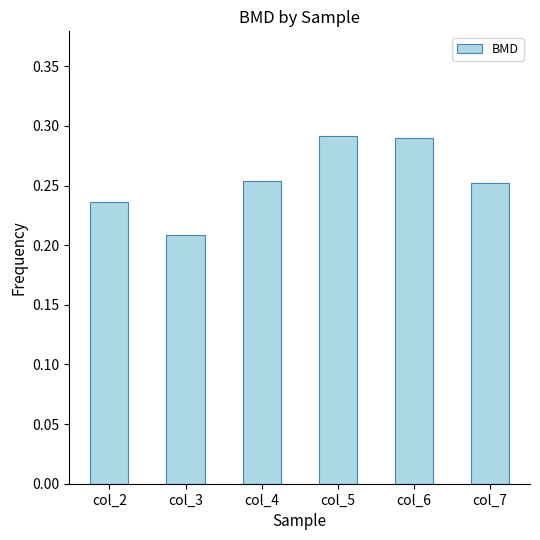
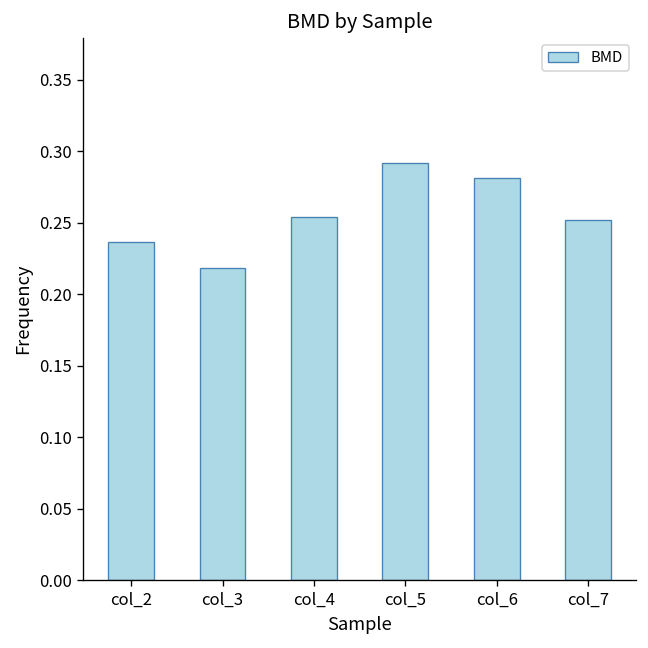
col_3: 0.209 -> 0.218
col_6: 0.290 -> 0.281
